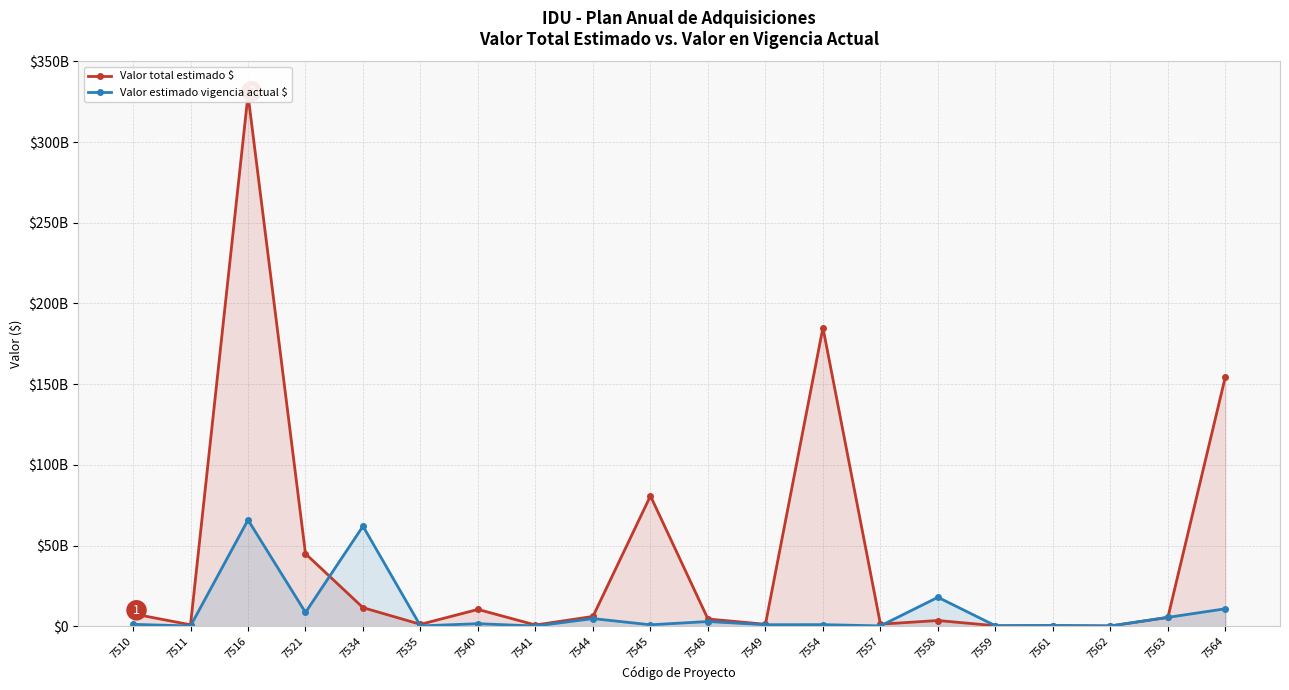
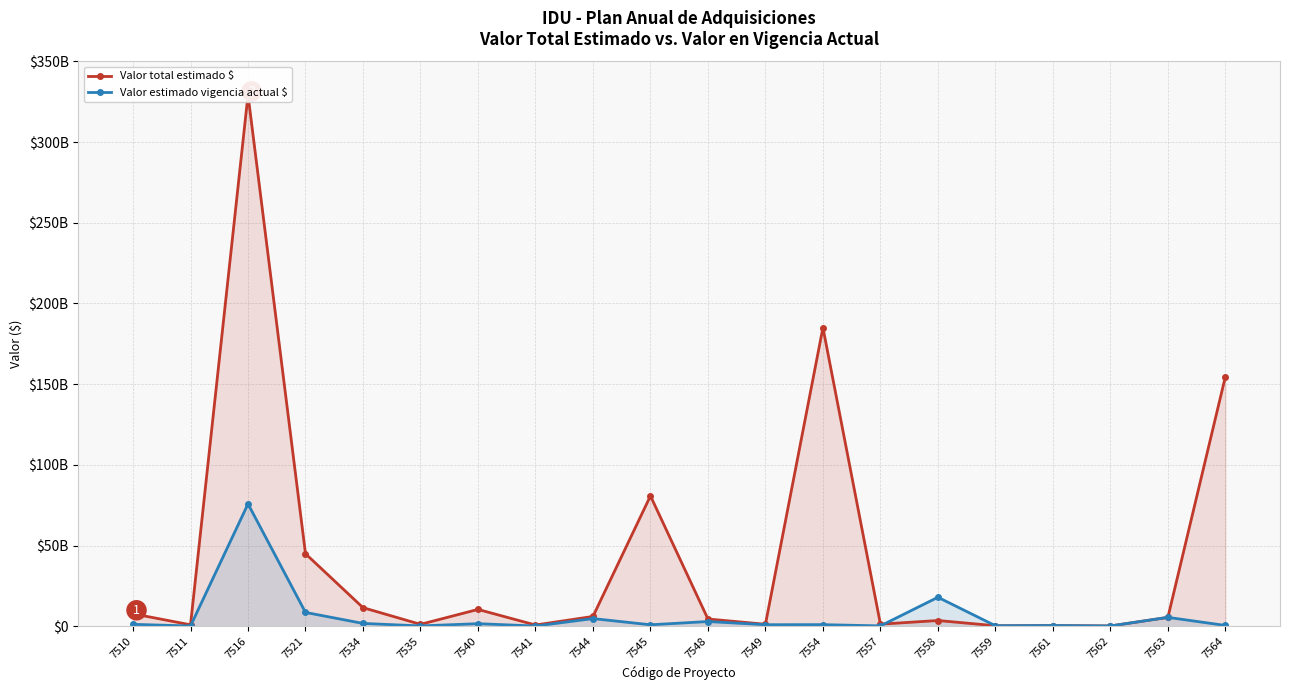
Valor estimado vigencia actual $, 7516: $66000000000 -> $76000000000
Valor estimado vigencia actual $, 7534: $62000000000 -> $2000000000
Valor estimado vigencia actual $, 7564: $11000000000 -> $0
